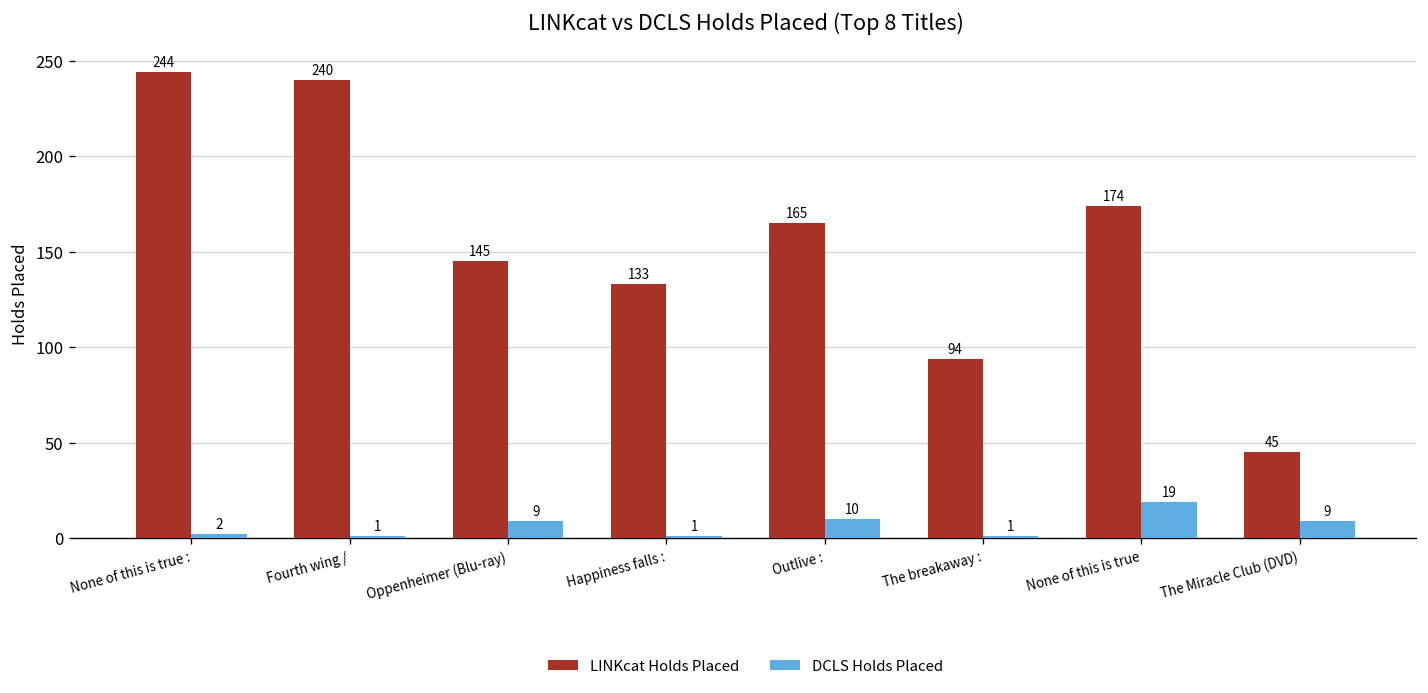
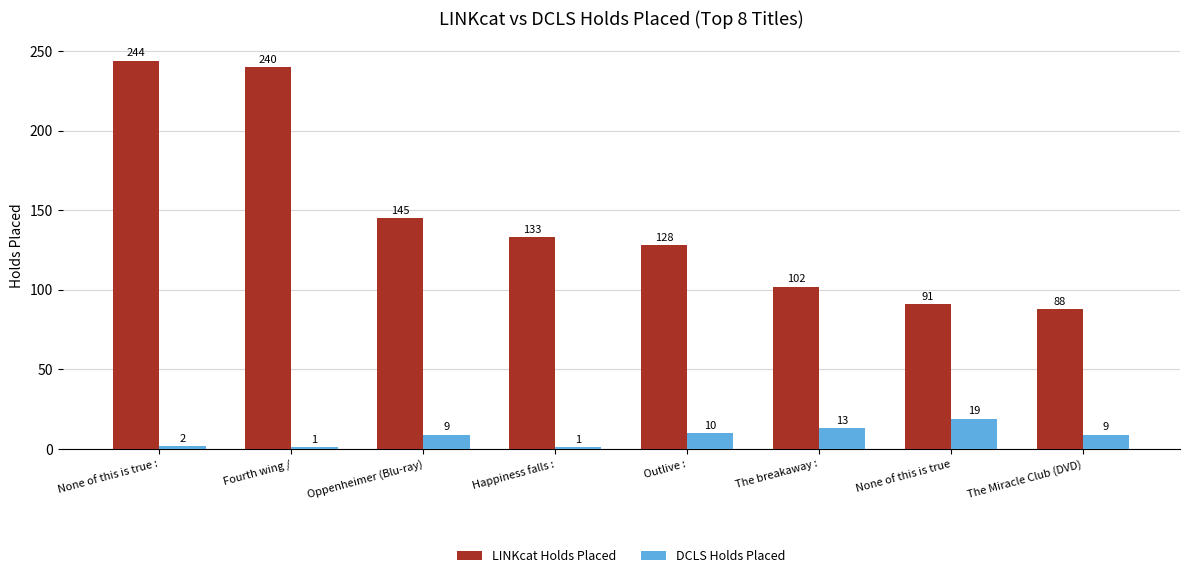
LINKcat Holds Placed, Outlive :: 165 -> 128
LINKcat Holds Placed, The breakaway :: 94 -> 102
DCLS Holds Placed, The breakaway :: 1 -> 13
LINKcat Holds Placed, None of this is true: 174 -> 91
LINKcat Holds Placed, The Miracle Club (DVD): 45 -> 88
